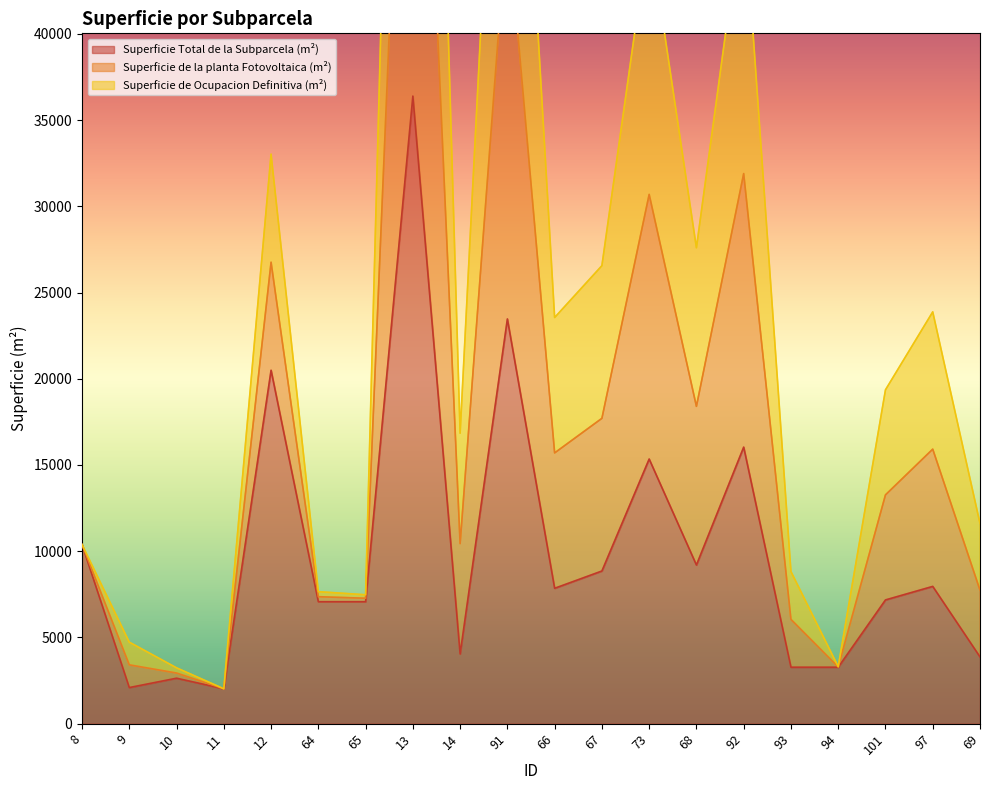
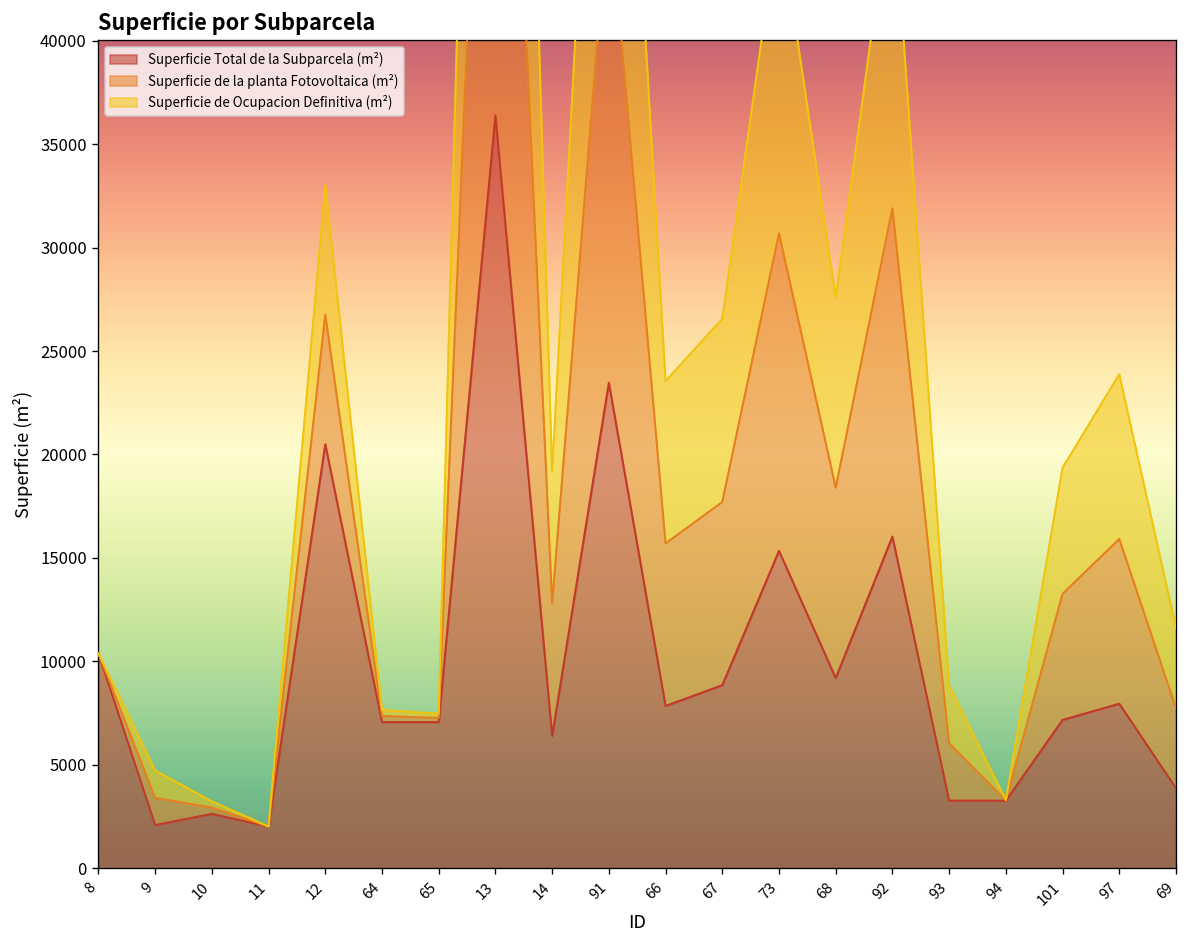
Superficie Total de la Subparcela (m²), 14: 4000 -> 6400
